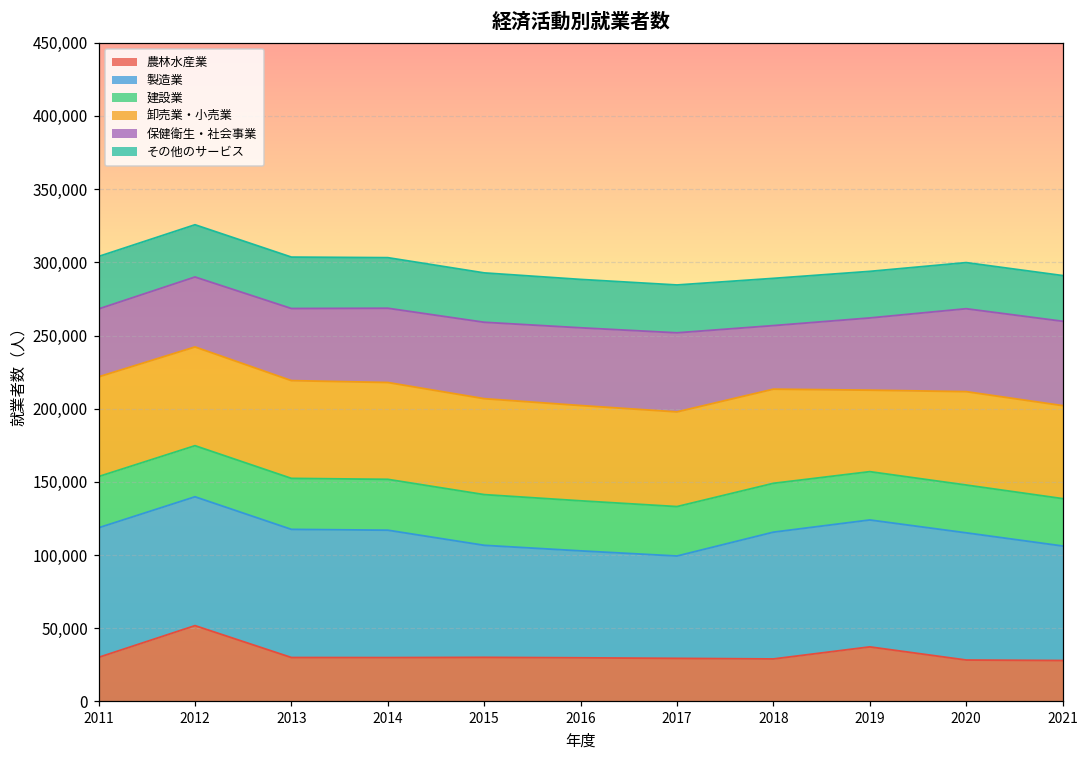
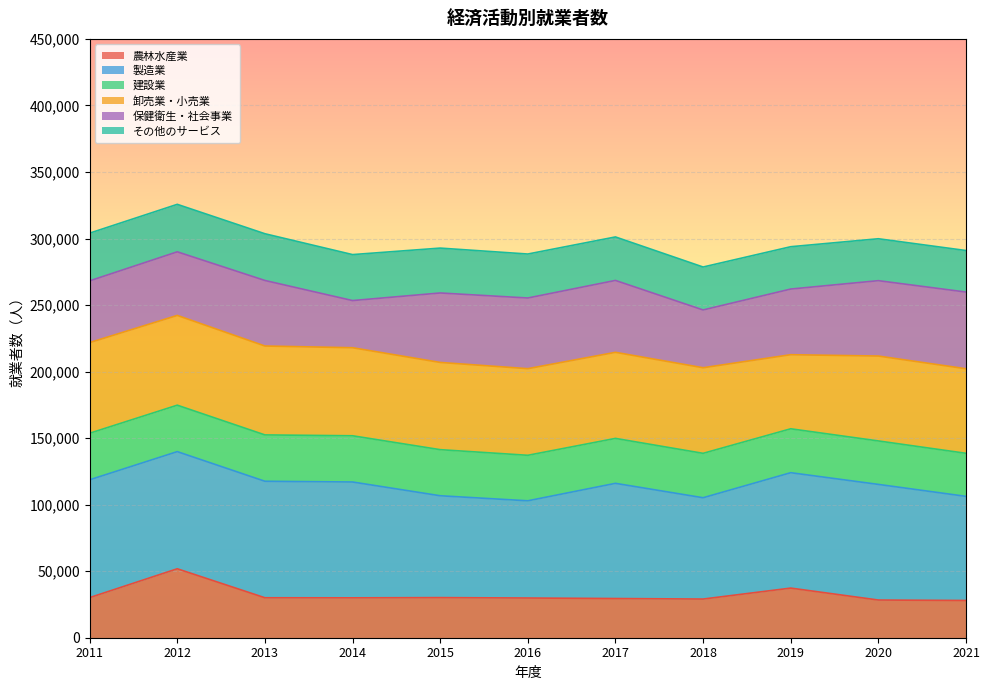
保健衛生・社会事業, 2014: 51,000 -> 35,000
製造業, 2017: 70,000 -> 87,000
製造業, 2018: 87,000 -> 76,000
